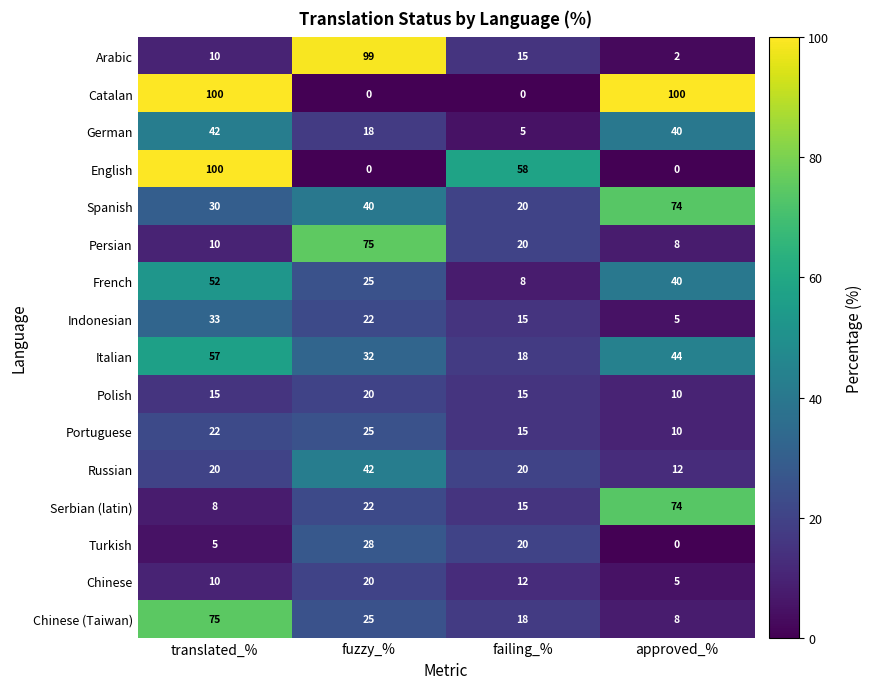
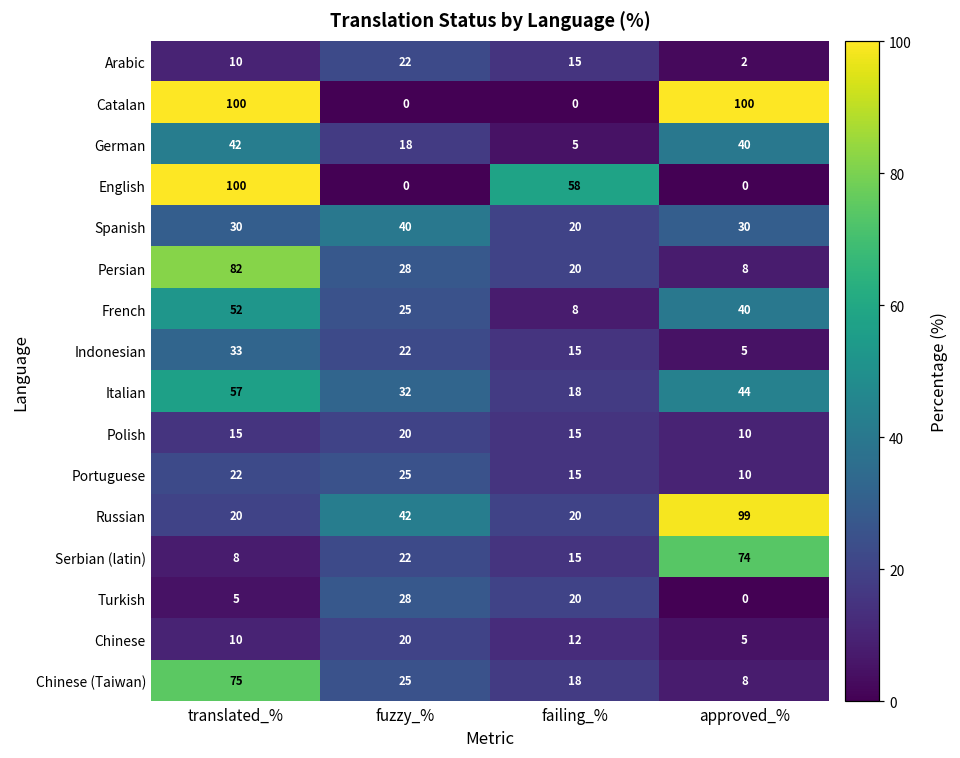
Arabic, fuzzy_%: 99 -> 22
Spanish, approved_%: 74 -> 30
Persian, translated_%: 10 -> 82
Persian, fuzzy_%: 75 -> 28
Russian, approved_%: 12 -> 99
